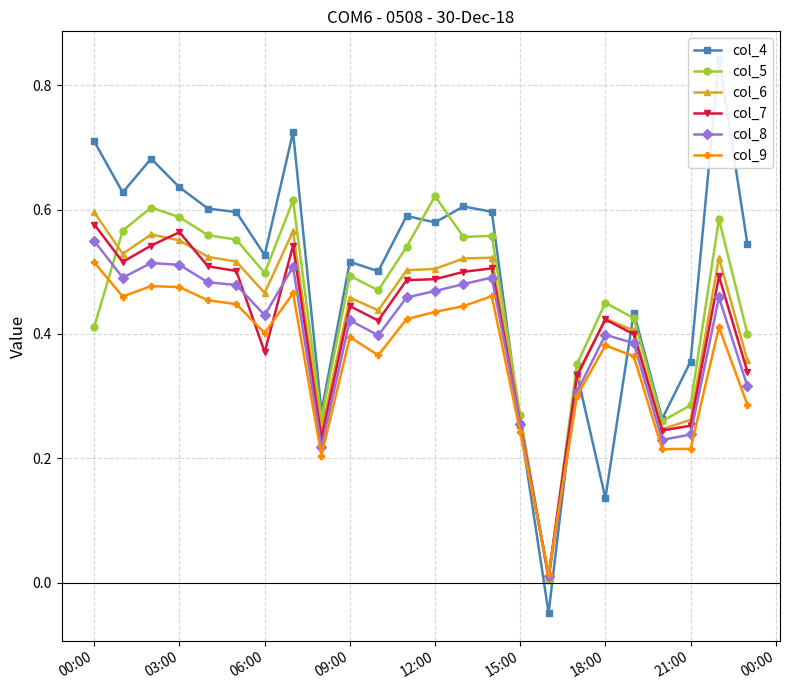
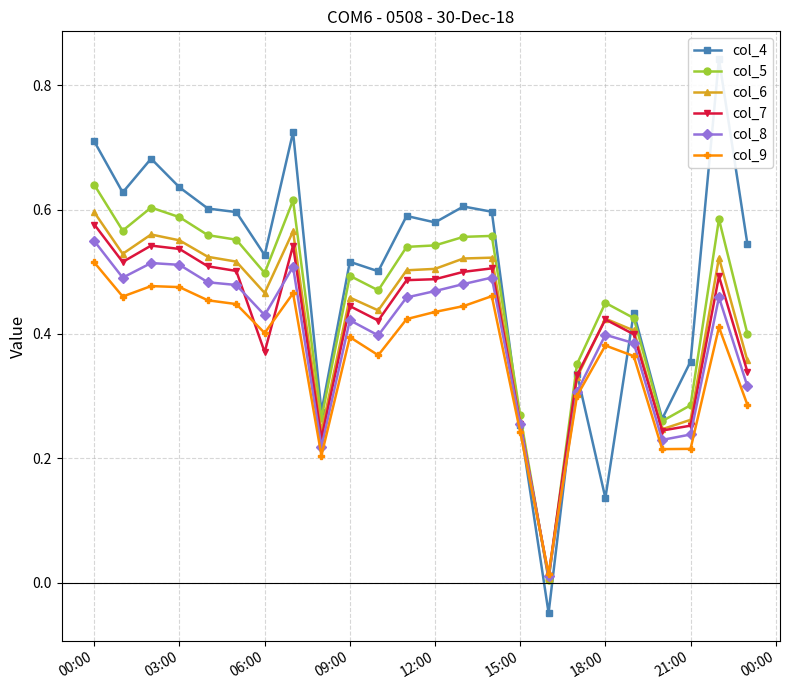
col_5, 00:00: 0.41 -> 0.64
col_7, 03:00: 0.56 -> 0.54
col_5, 12:00: 0.62 -> 0.54
